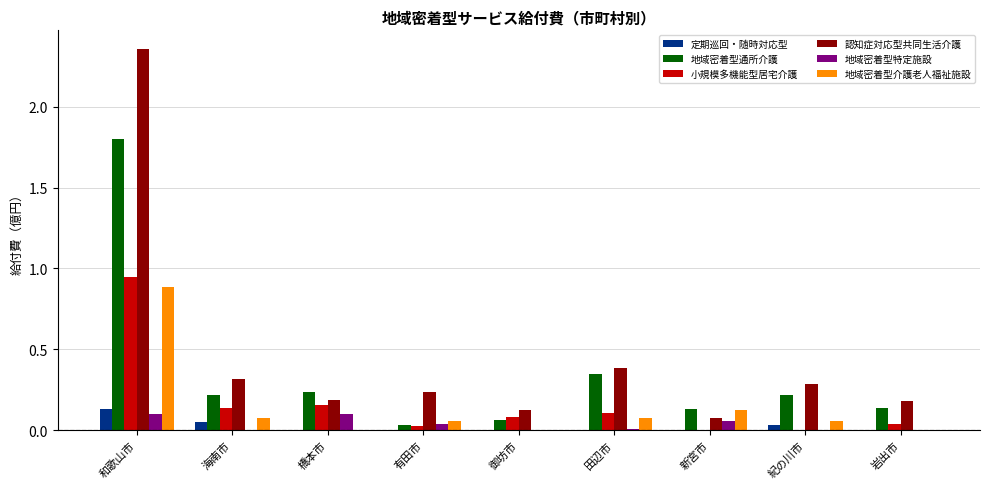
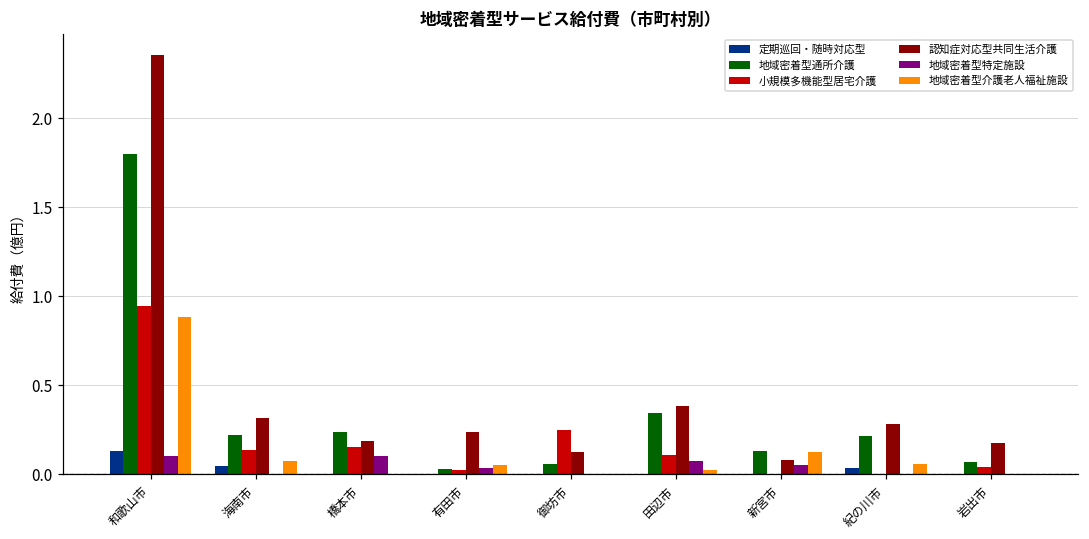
小規模多機能型居宅介護, 御坊市: 0.08 -> 0.25
地域密着型特定施設, 田辺市: 0.01 -> 0.07
地域密着型介護老人福祉施設, 田辺市: 0.08 -> 0.03
地域密着型通所介護, 岩出市: 0.14 -> 0.07
